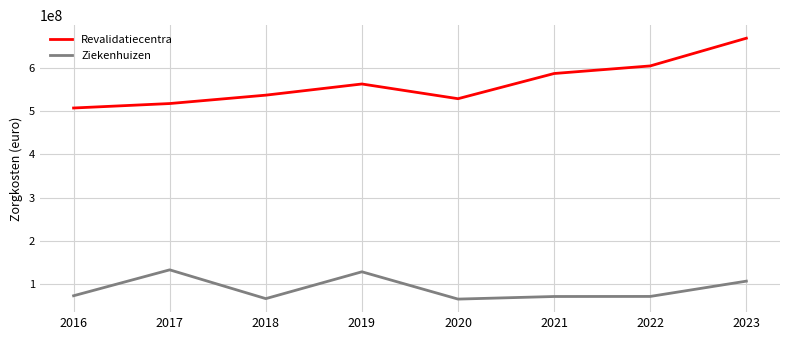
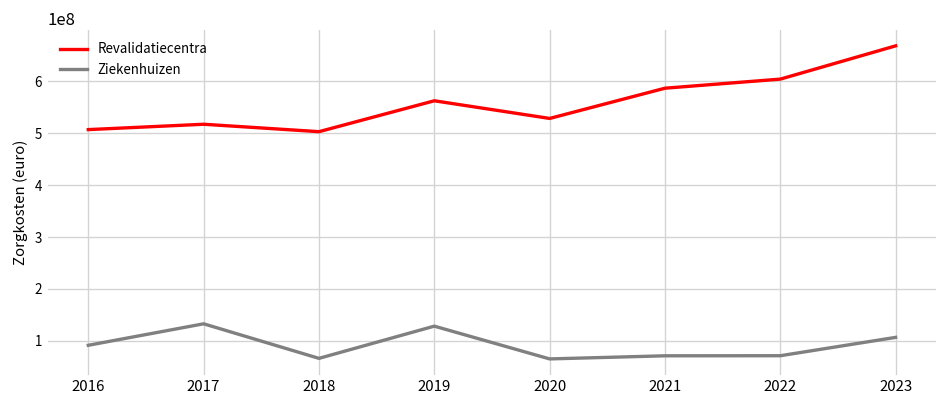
Ziekenhuizen, 2016: 70000000 -> 90000000
Revalidatiecentra, 2018: 540000000 -> 500000000
